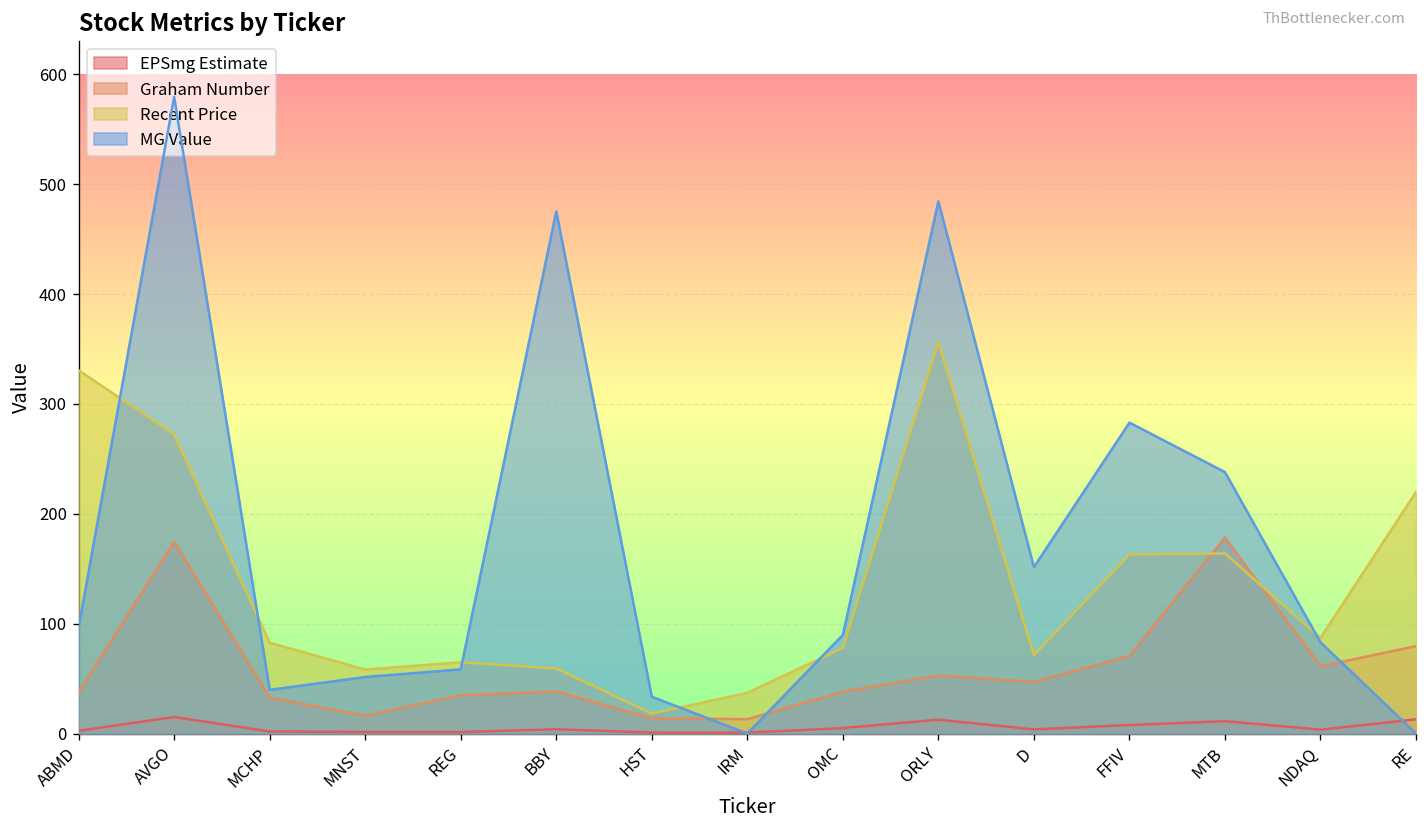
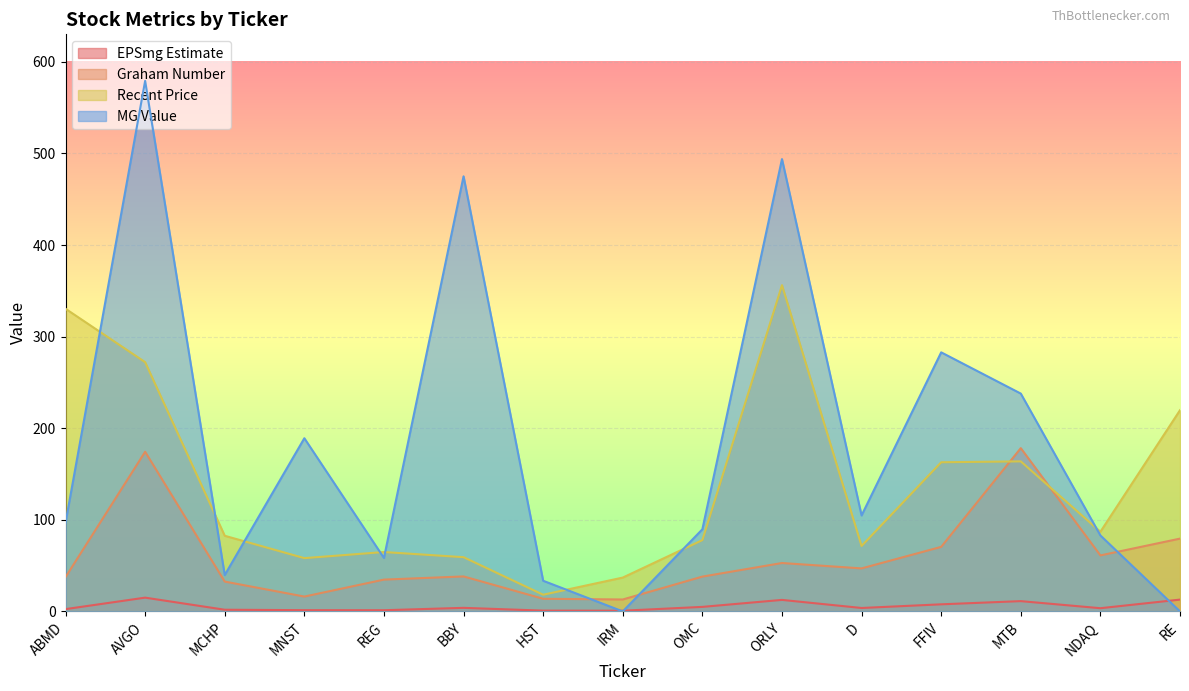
MG Value, MNST: 50 -> 190
MG Value, ORLY: 480 -> 490
MG Value, D: 150 -> 100
